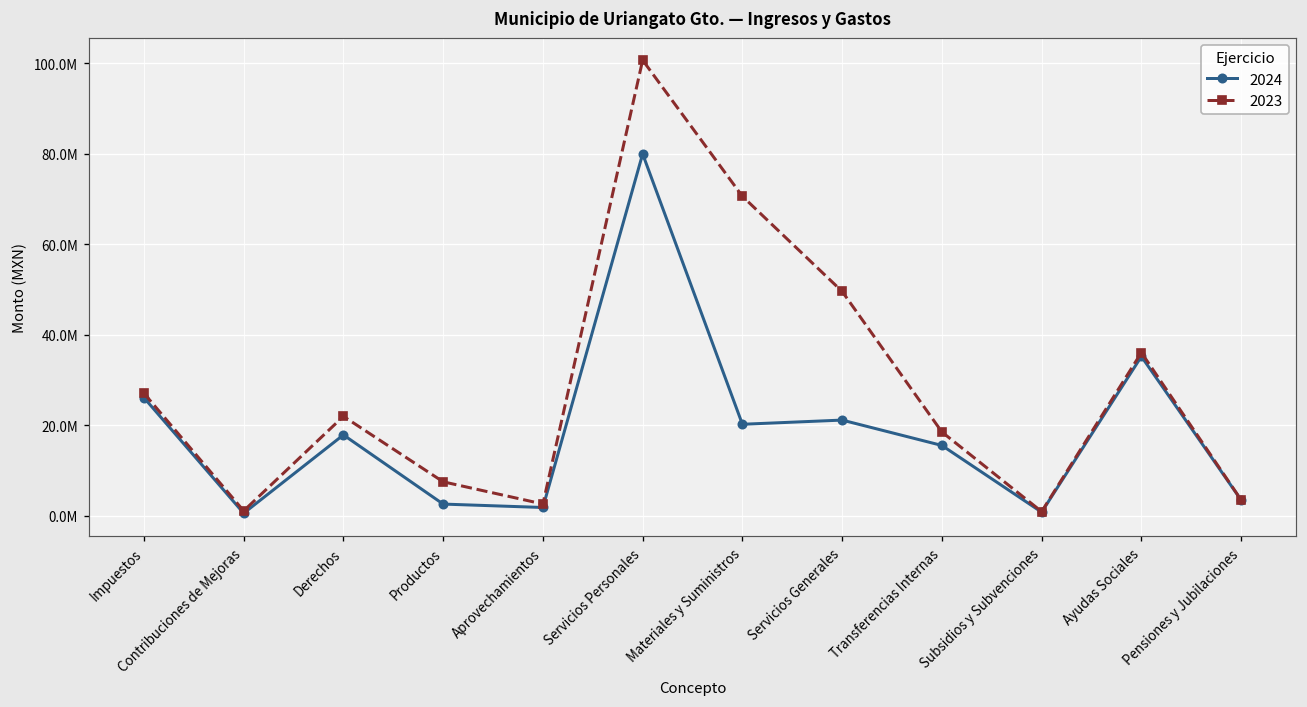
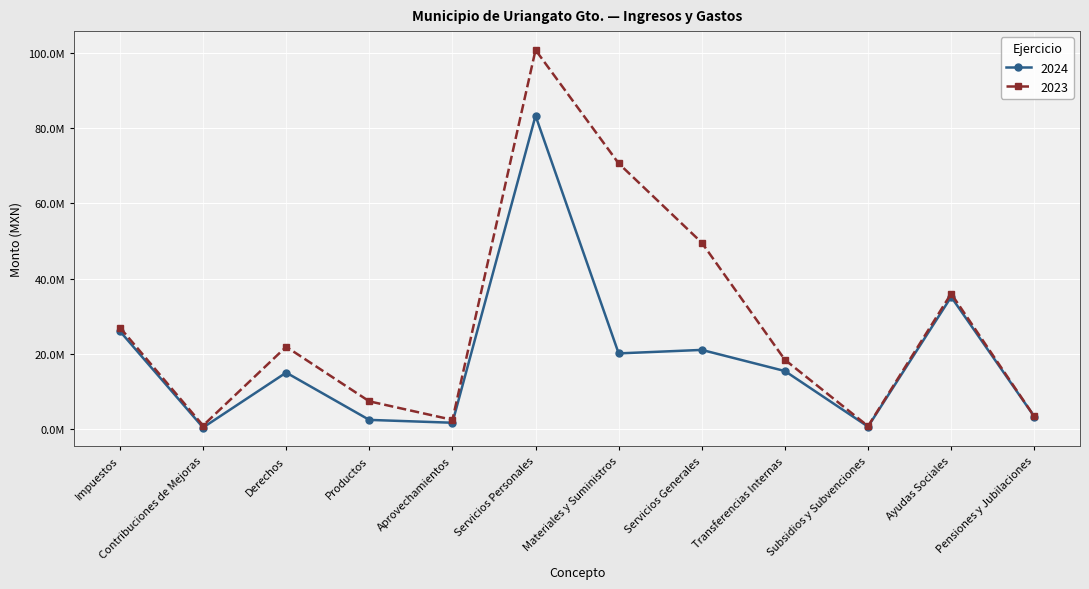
2024, Derechos: 18000000 -> 15000000
2024, Servicios Personales: 80000000 -> 83000000
